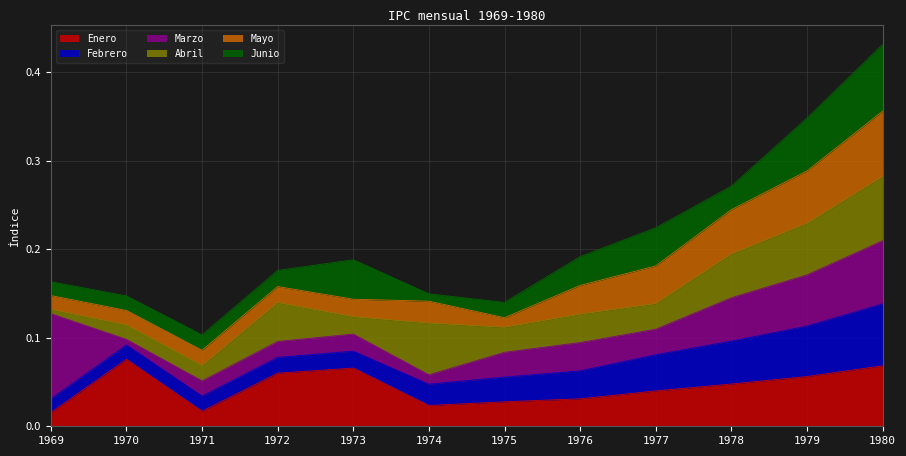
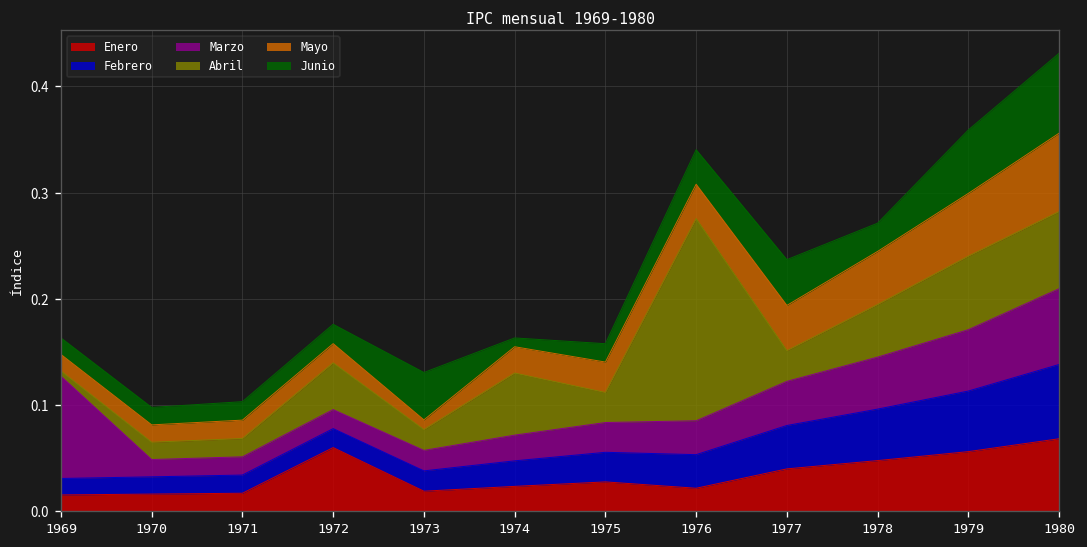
Enero, 1970: 0.08 -> 0.02
Marzo, 1970: 0.01 -> 0.02
Enero, 1973: 0.07 -> 0.02
Mayo, 1973: 0.02 -> 0.01
Marzo, 1974: 0.01 -> 0.02
Mayo, 1975: 0.01 -> 0.03
Enero, 1976: 0.03 -> 0.02
Abril, 1976: 0.03 -> 0.19
Marzo, 1977: 0.03 -> 0.04
Abril, 1979: 0.06 -> 0.07
